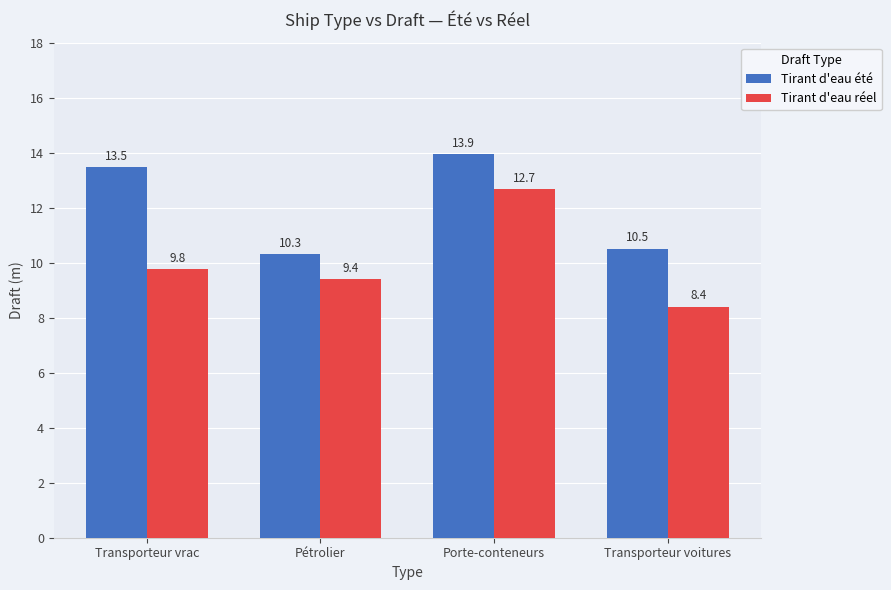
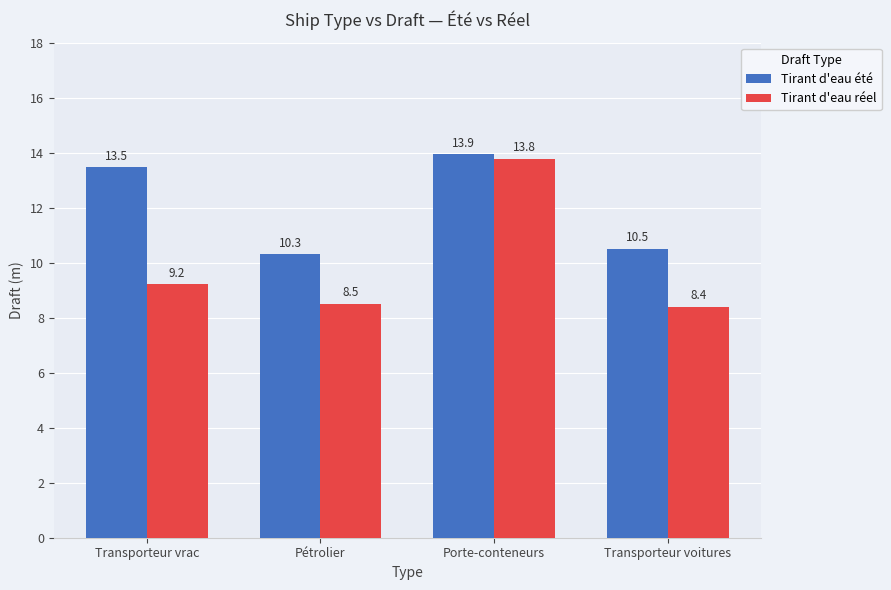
Tirant d'eau réel, Transporteur vrac: 9.8 -> 9.2
Tirant d'eau réel, Pétrolier: 9.4 -> 8.5
Tirant d'eau réel, Porte-conteneurs: 12.7 -> 13.8
